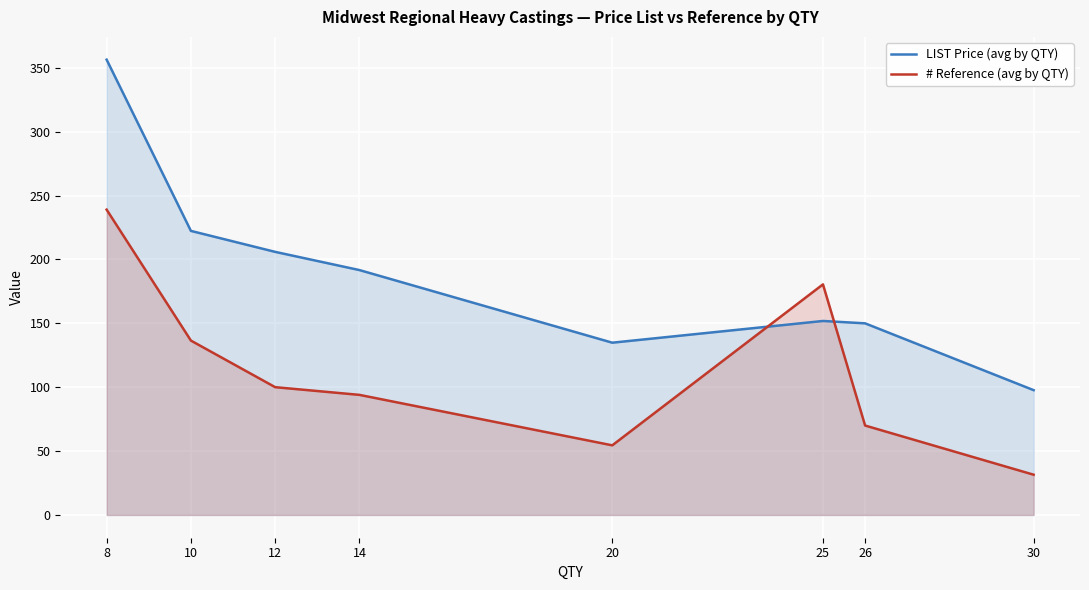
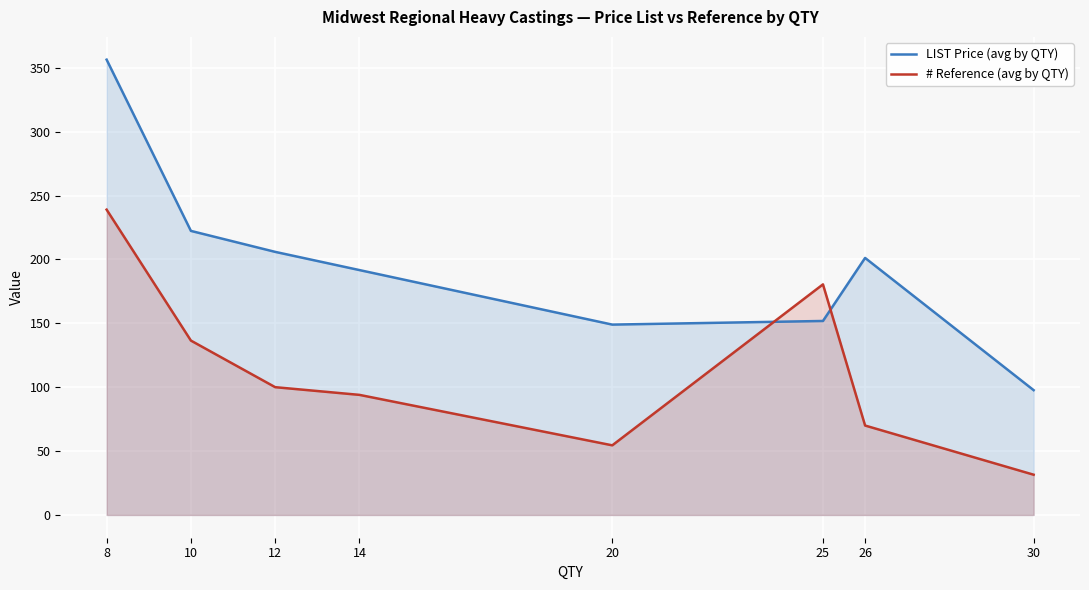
LIST Price (avg by QTY), 20: 135 -> 149
LIST Price (avg by QTY), 26: 150 -> 201
